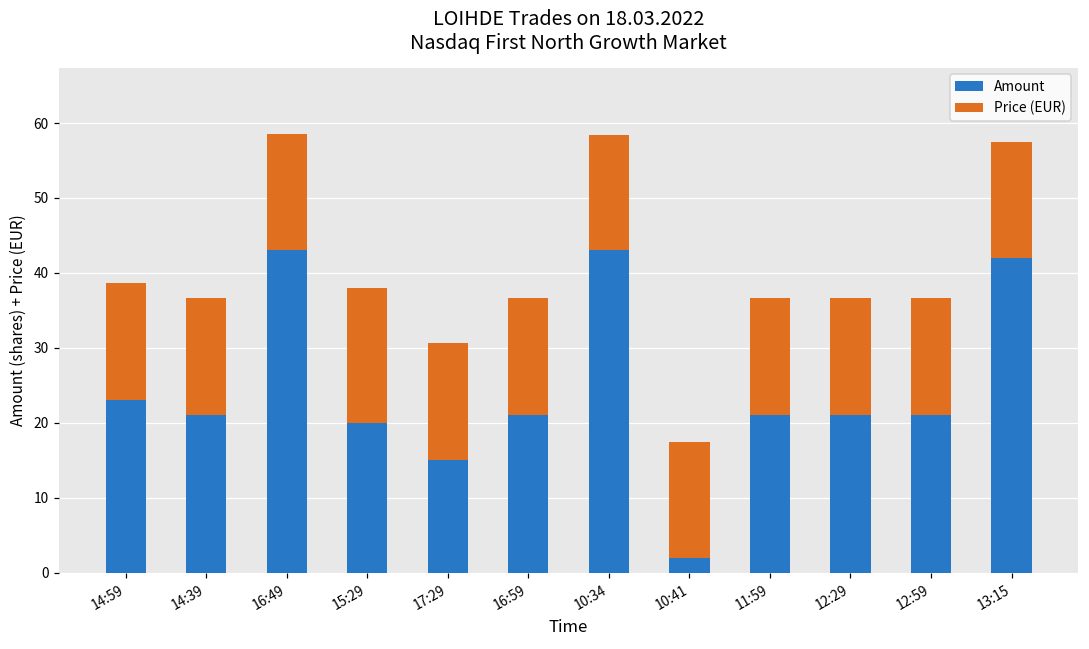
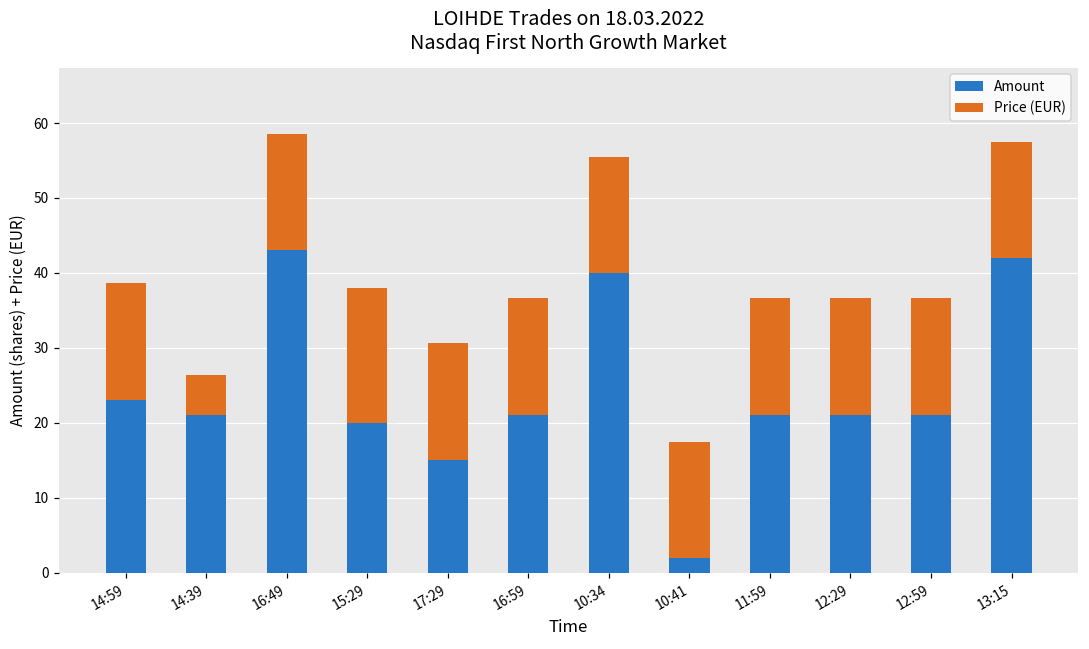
Price (EUR), 14:39: 16 -> 5
Amount, 10:34: 43 -> 40
